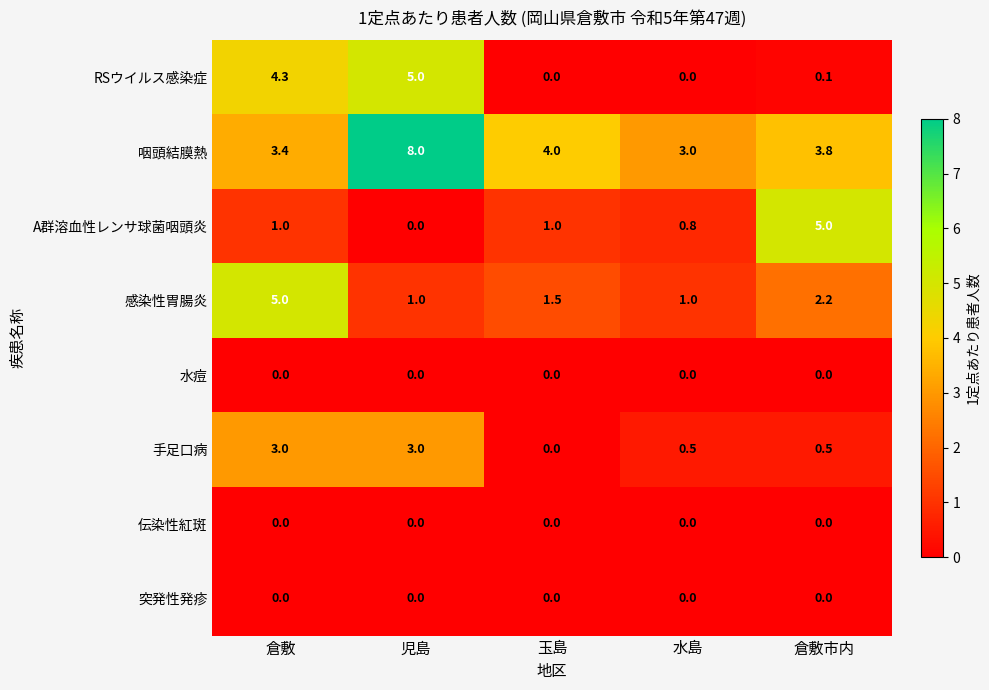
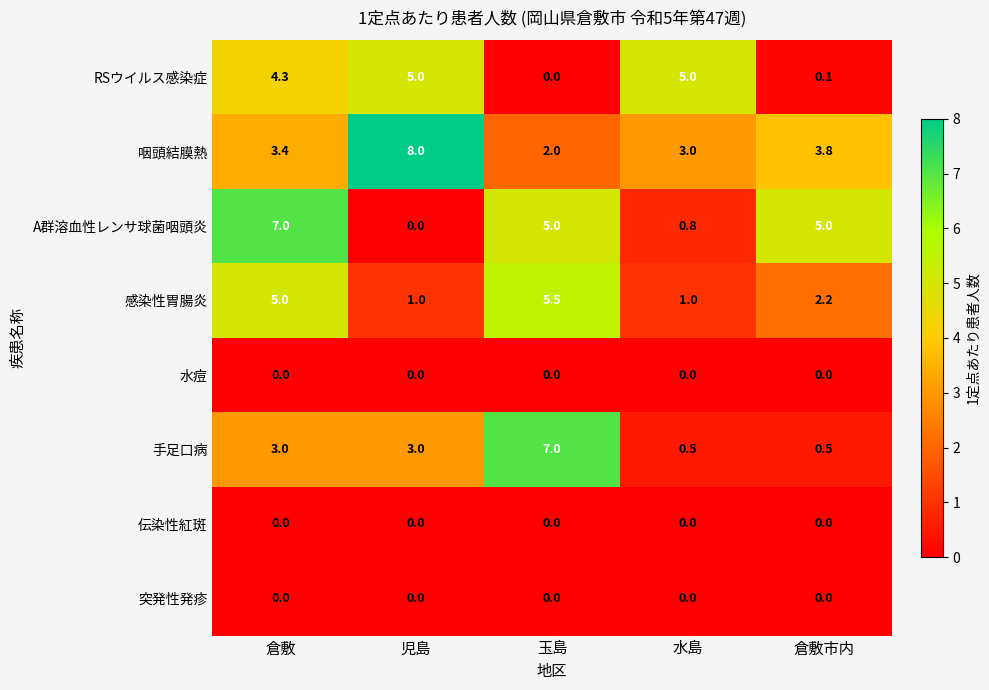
RSウイルス感染症, 水島: 0.0 -> 5.0
咽頭結膜熱, 玉島: 4.0 -> 2.0
A群溶血性レンサ球菌咽頭炎, 倉敷: 1.0 -> 7.0
A群溶血性レンサ球菌咽頭炎, 玉島: 1.0 -> 5.0
感染性胃腸炎, 玉島: 1.5 -> 5.5
手足口病, 玉島: 0.0 -> 7.0
